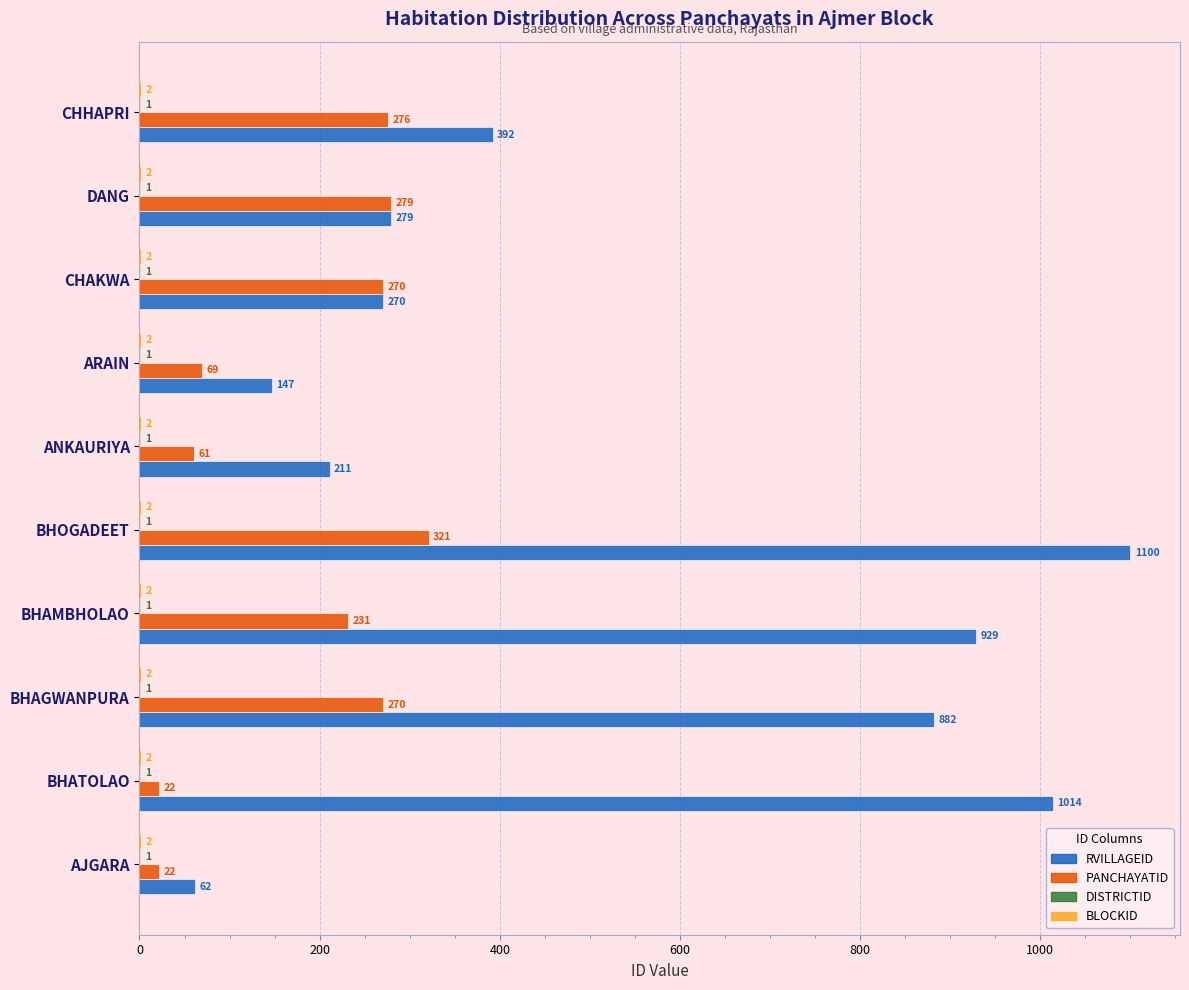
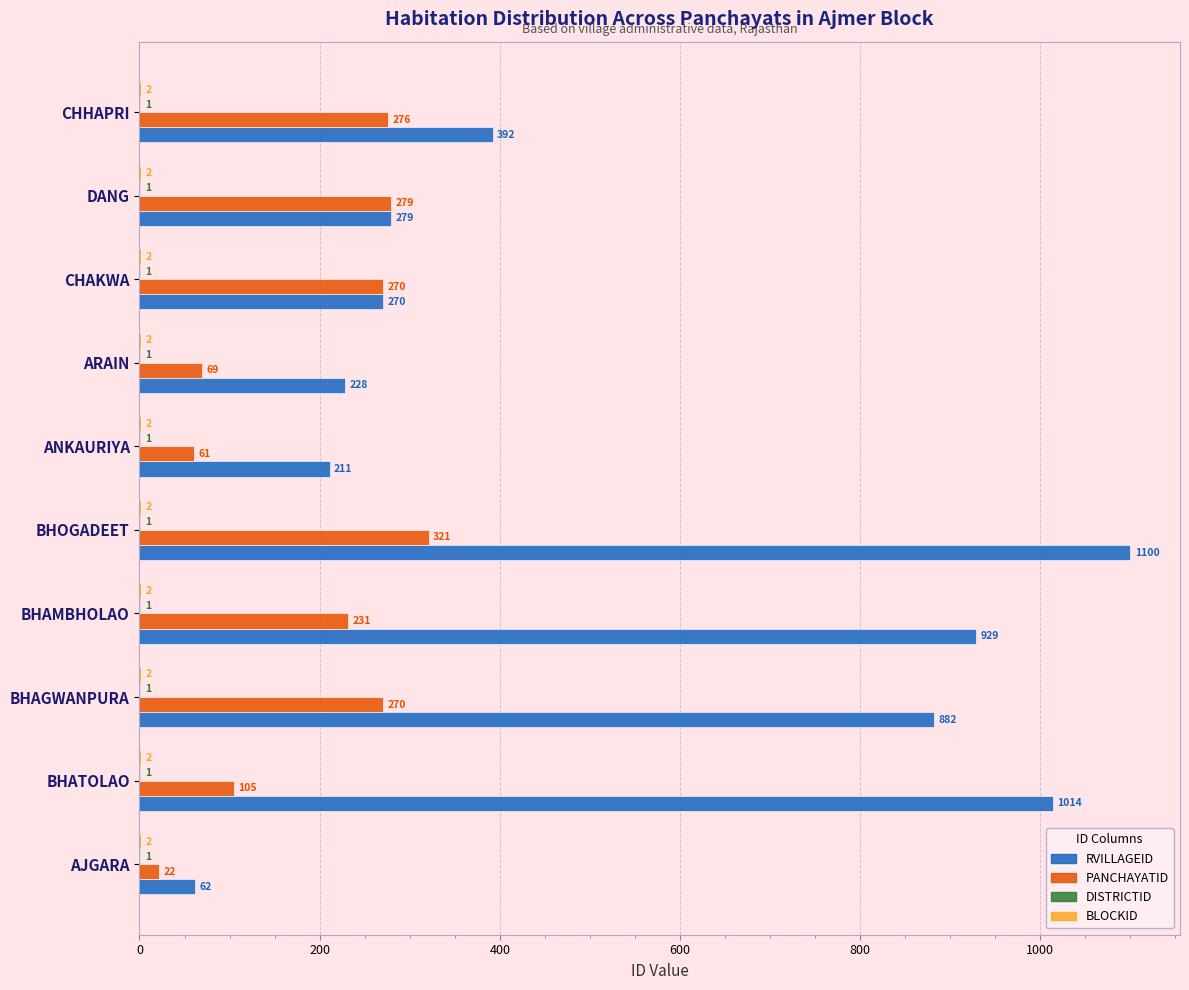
RVILLAGEID, ARAIN: 147 -> 228
PANCHAYATID, BHATOLAO: 22 -> 105
